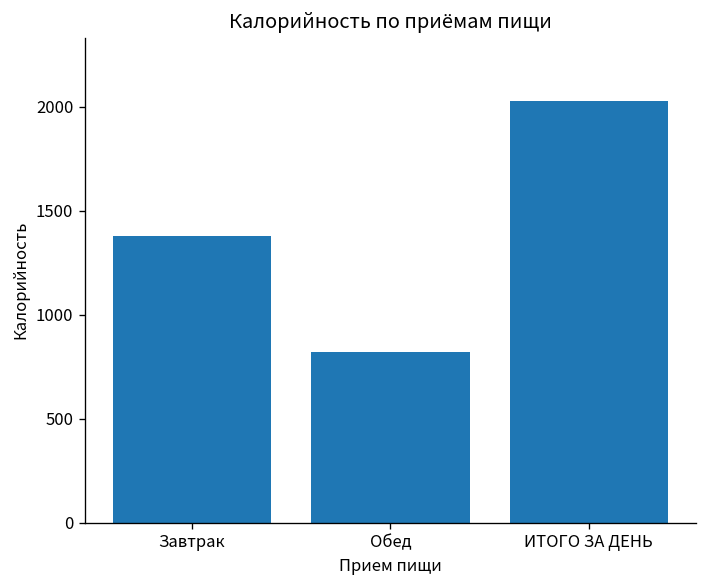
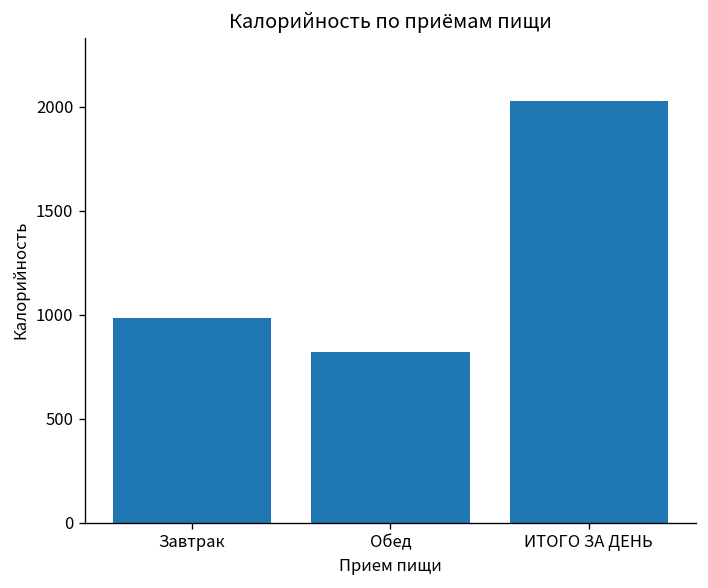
Завтрак: 1380 -> 980
